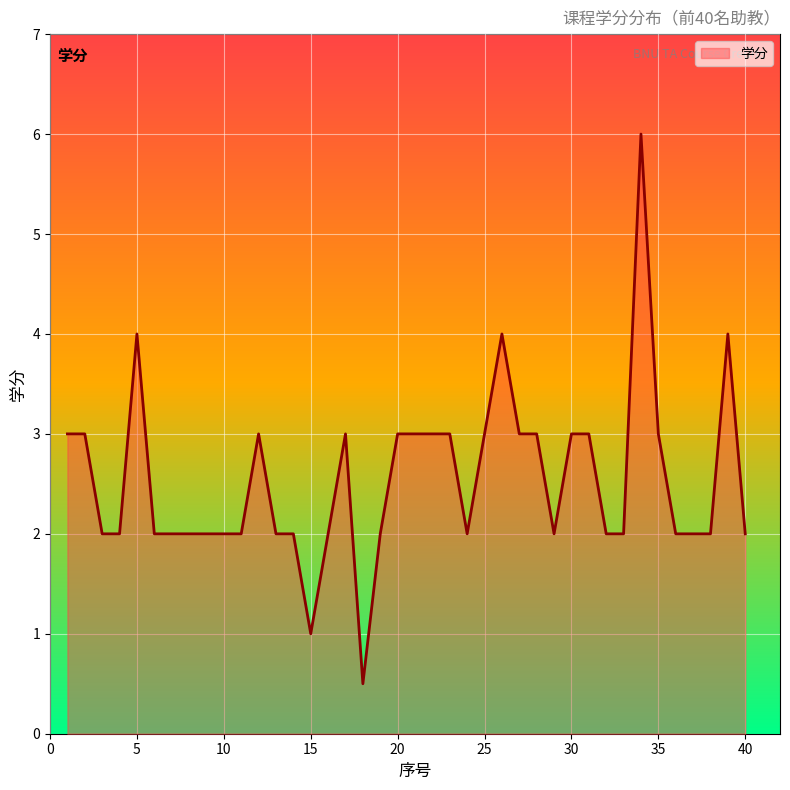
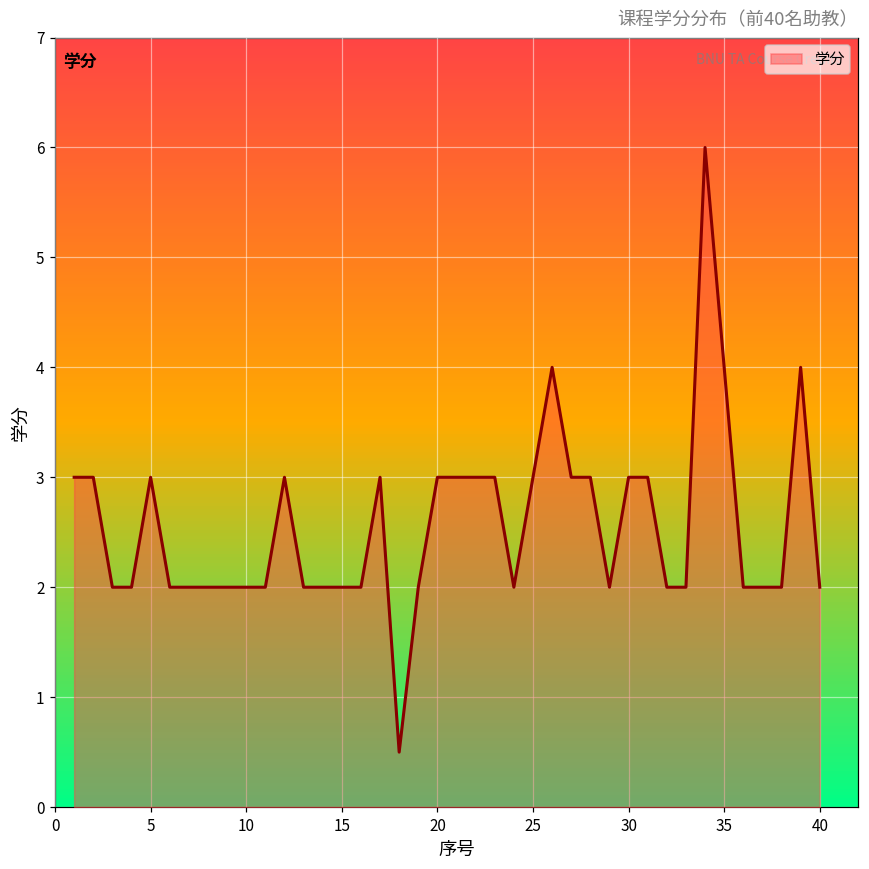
5: 4 -> 3
15: 1 -> 2
35: 3 -> 4
